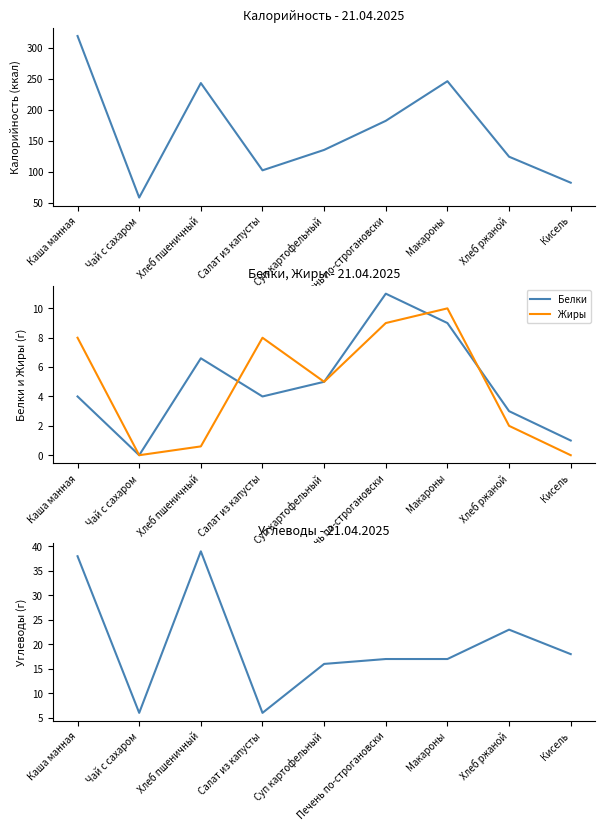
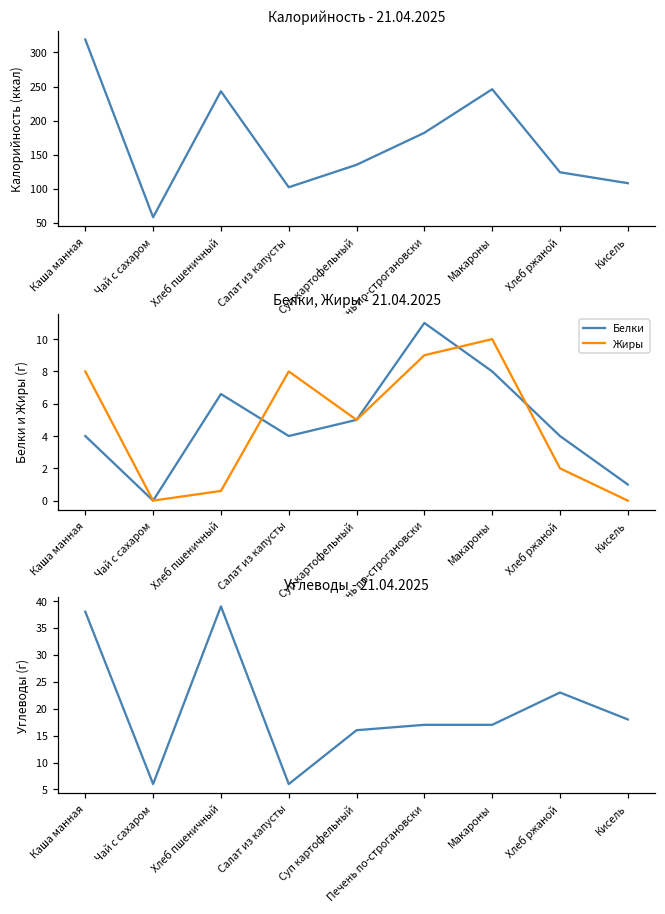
Калорийность - 21.04.2025, Кисель: 80 -> 110
Белки, Жиры - 21.04.2025, Белки, Макароны: 9 -> 8
Белки, Жиры - 21.04.2025, Белки, Хлеб ржаной: 3 -> 4
